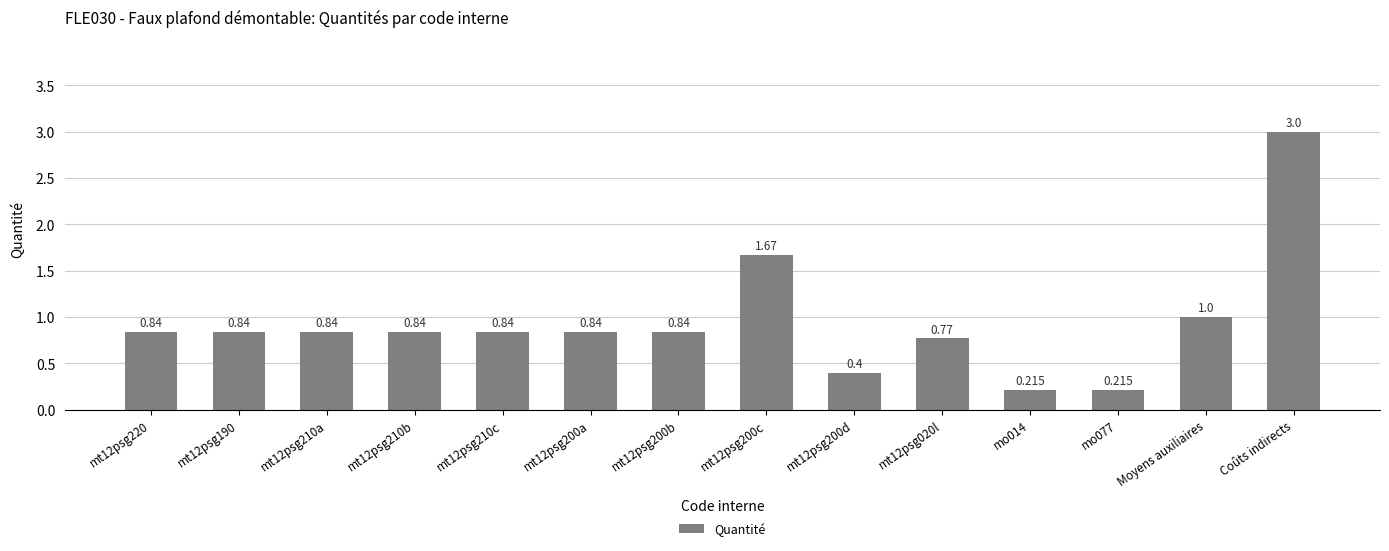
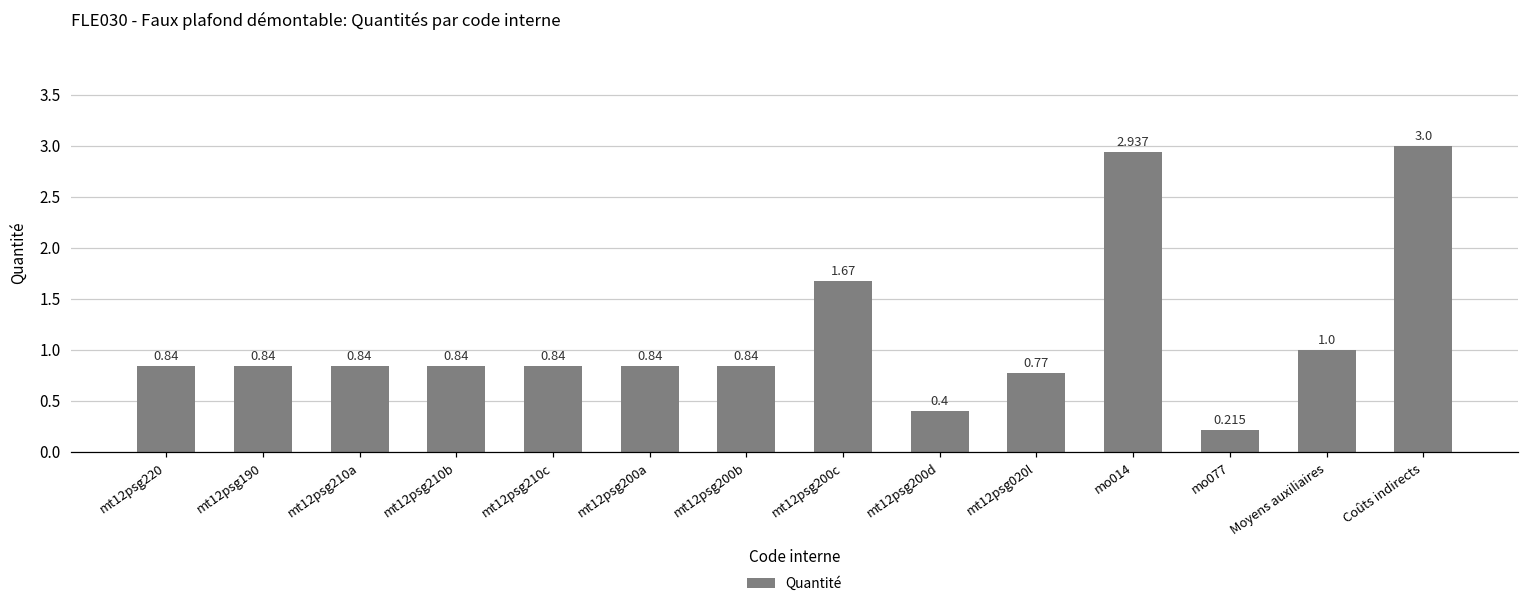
mo014: 0.215 -> 2.937
